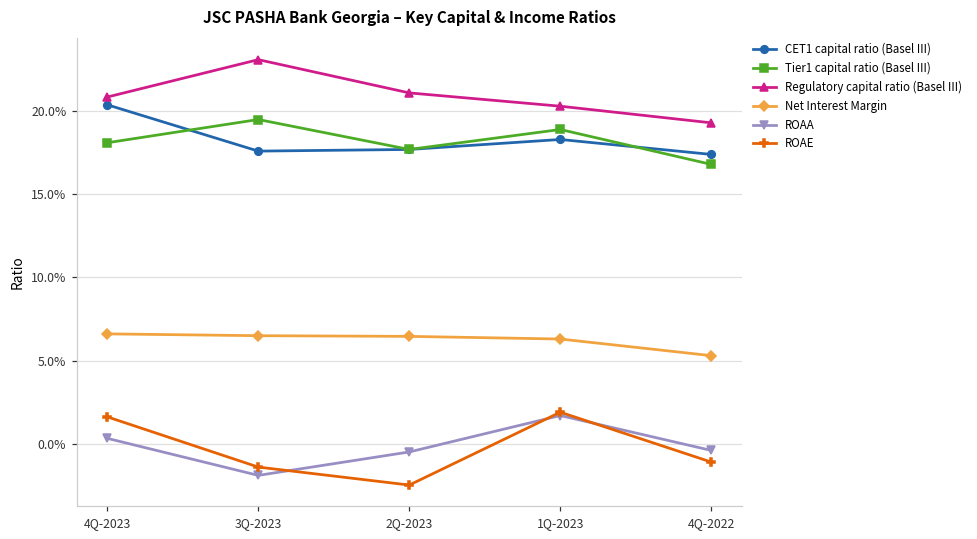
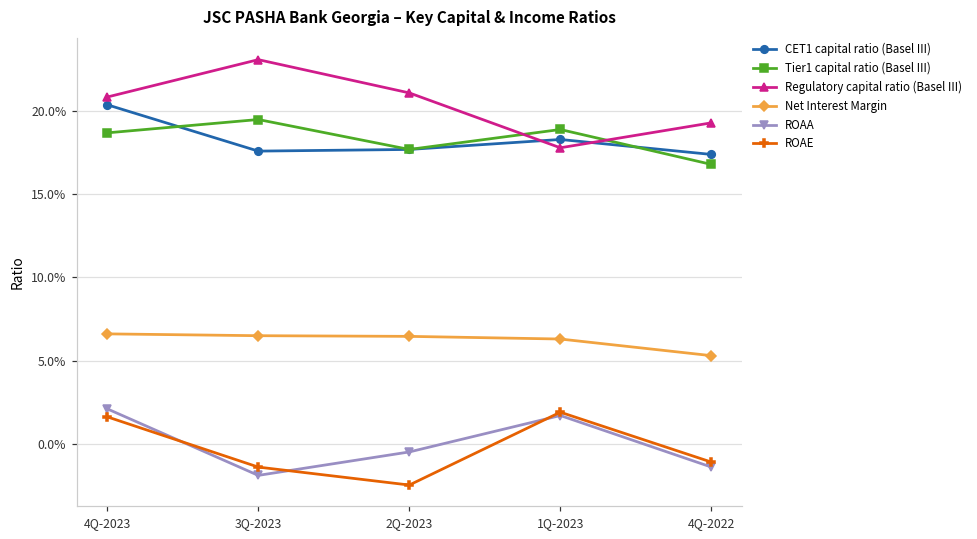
Tier1 capital ratio (Basel III), 4Q-2023: 18.1% -> 18.7%
ROAA, 4Q-2023: 0.3% -> 2.1%
Regulatory capital ratio (Basel III), 1Q-2023: 20.3% -> 17.8%
ROAA, 4Q-2022: -0.4% -> -1.4%
